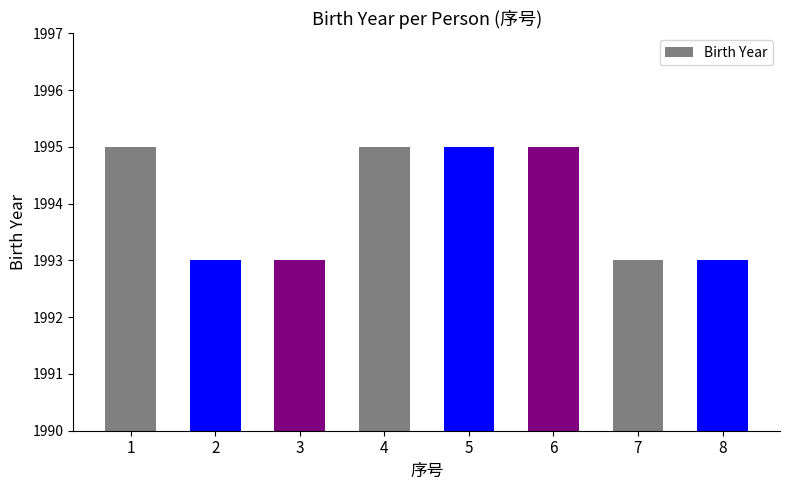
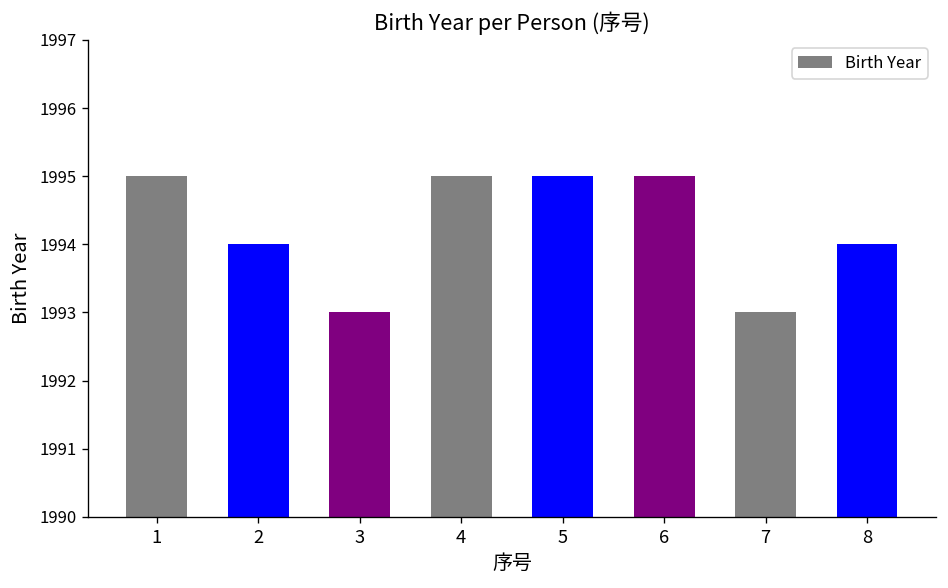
2: 1993 -> 1994
8: 1993 -> 1994
